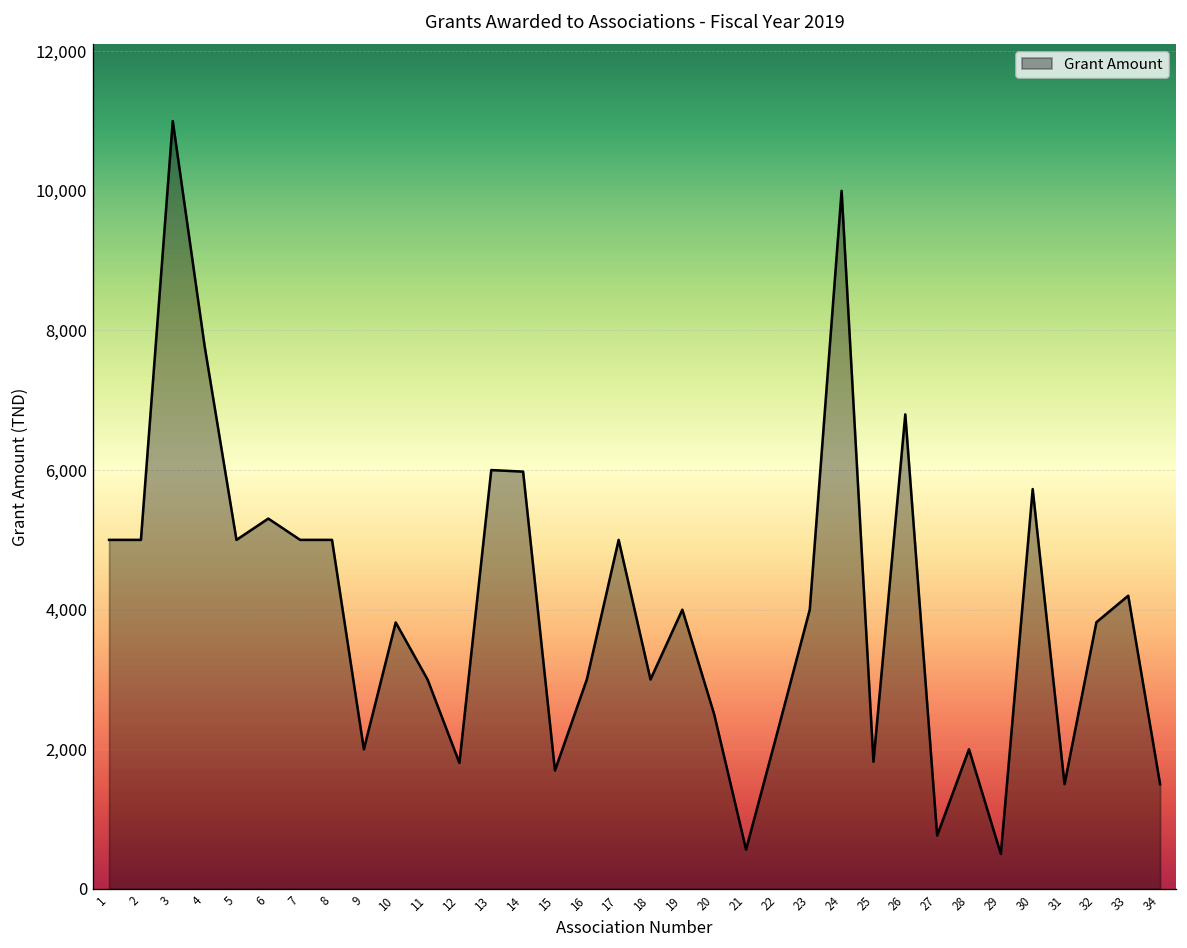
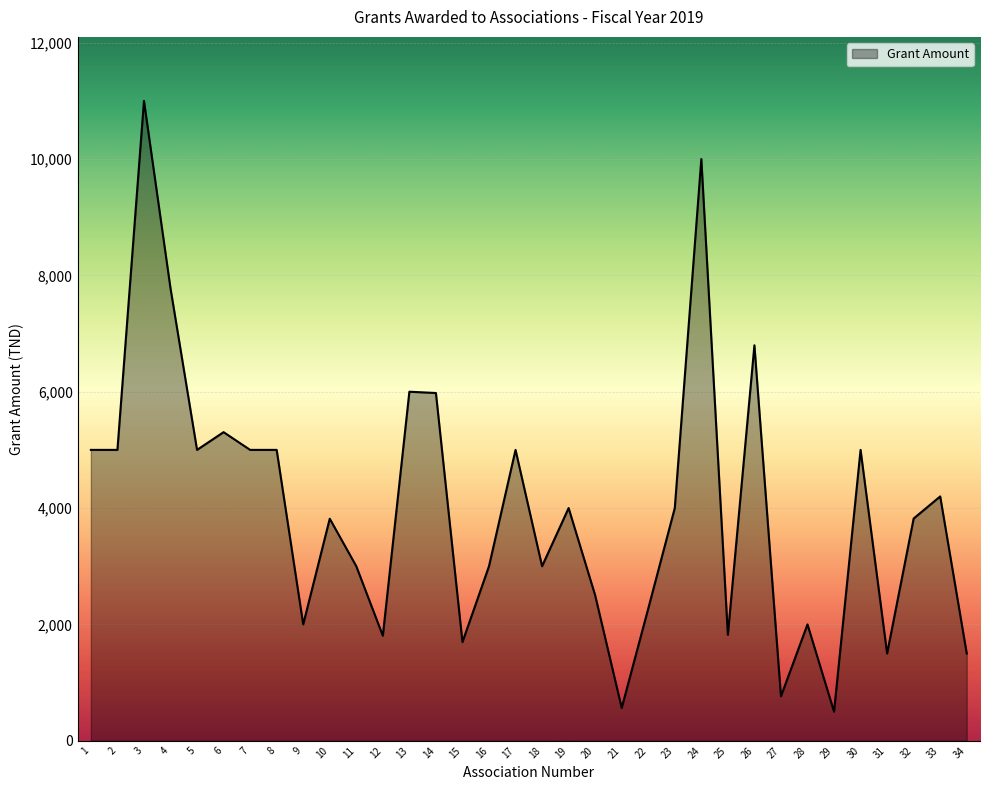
30: 5,700 -> 5,000
